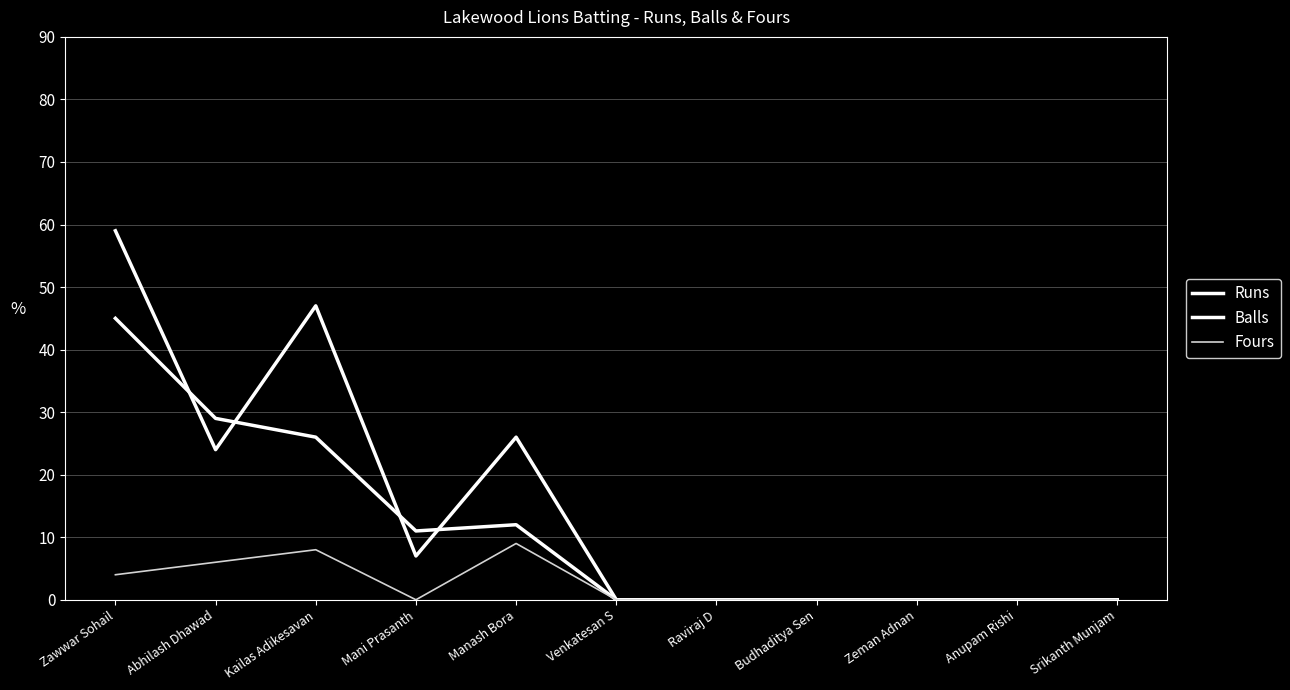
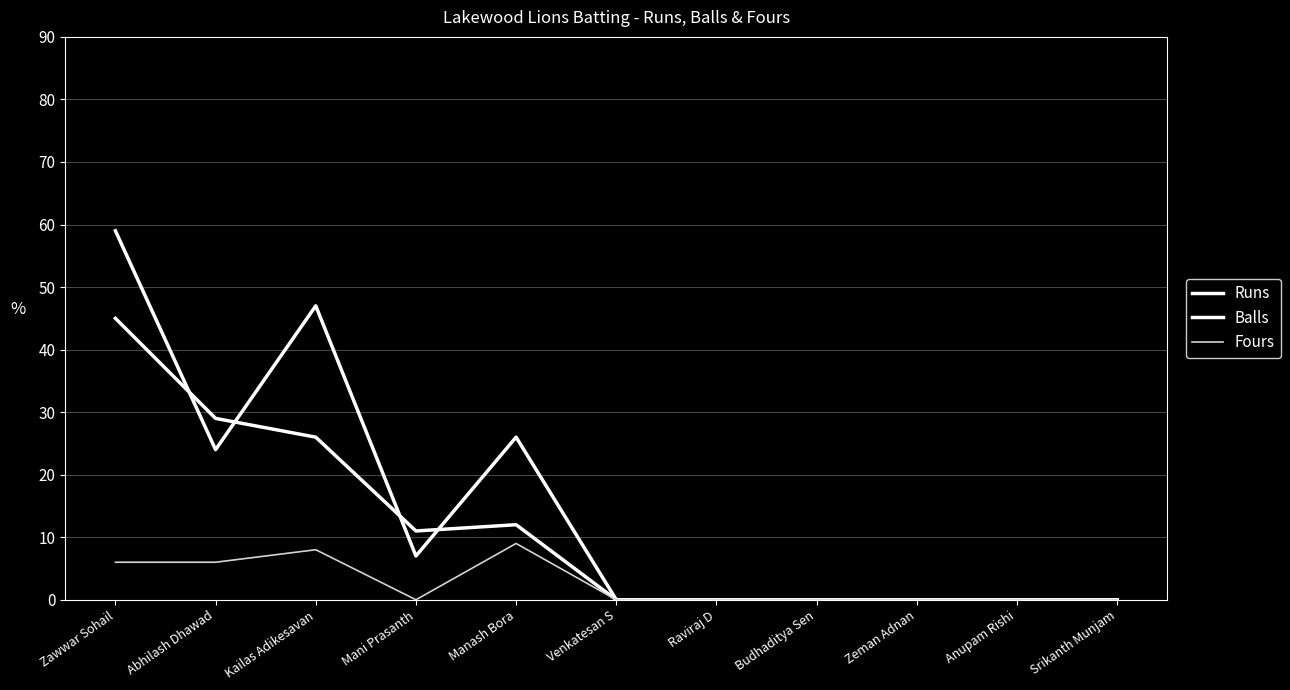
Fours, Zawwar Sohail: 4 -> 6
